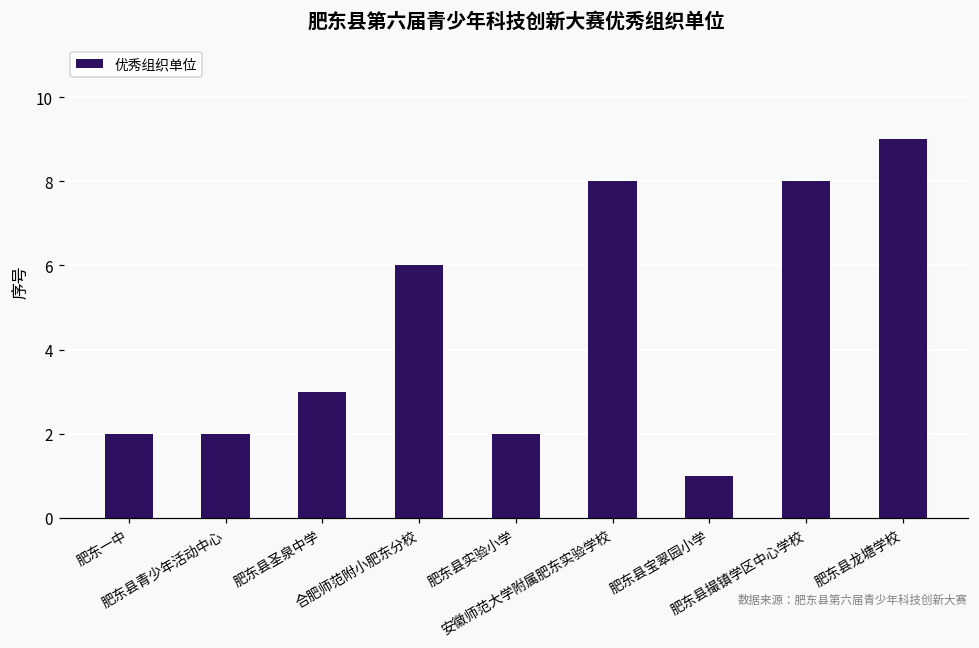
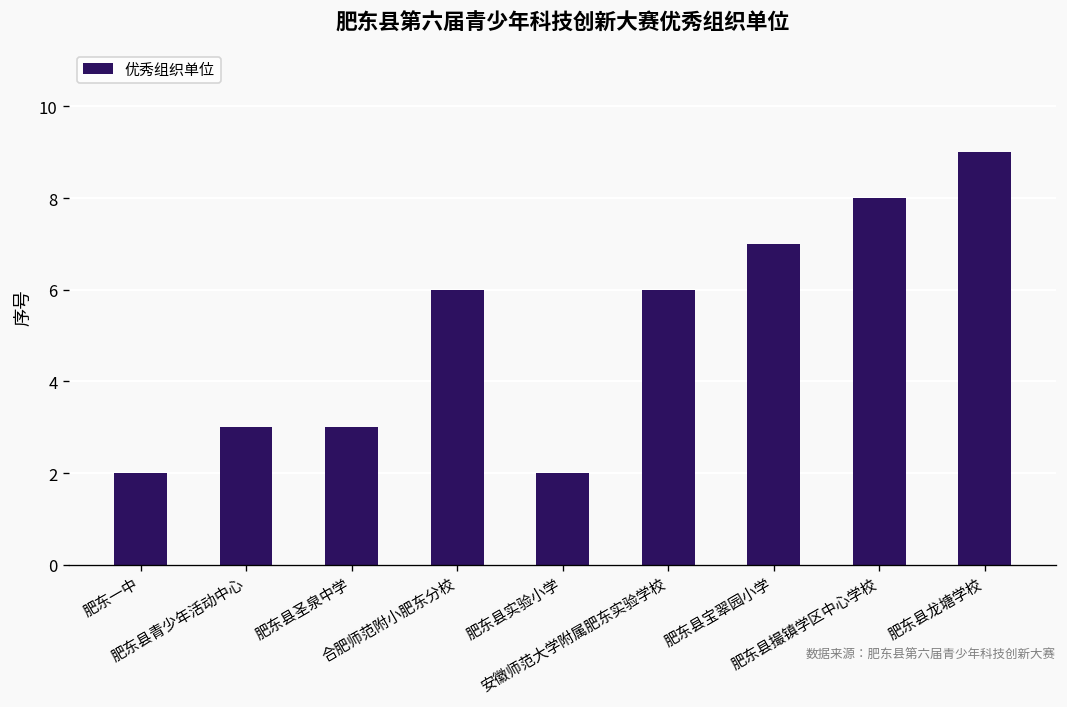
肥东县青少年活动中心: 2 -> 3
安徽师范大学附属肥东实验学校: 8 -> 6
肥东县宝翠园小学: 1 -> 7
